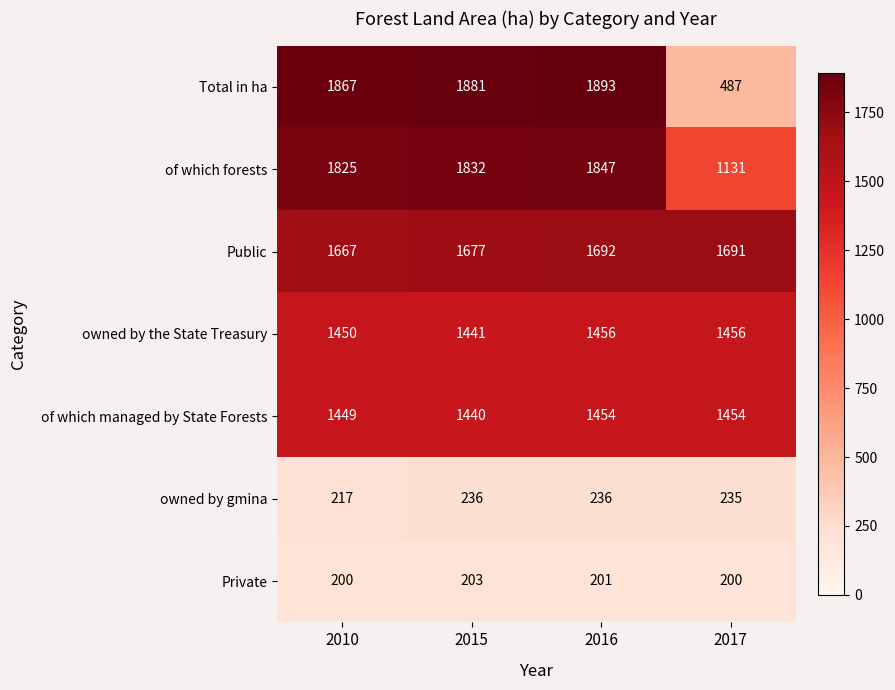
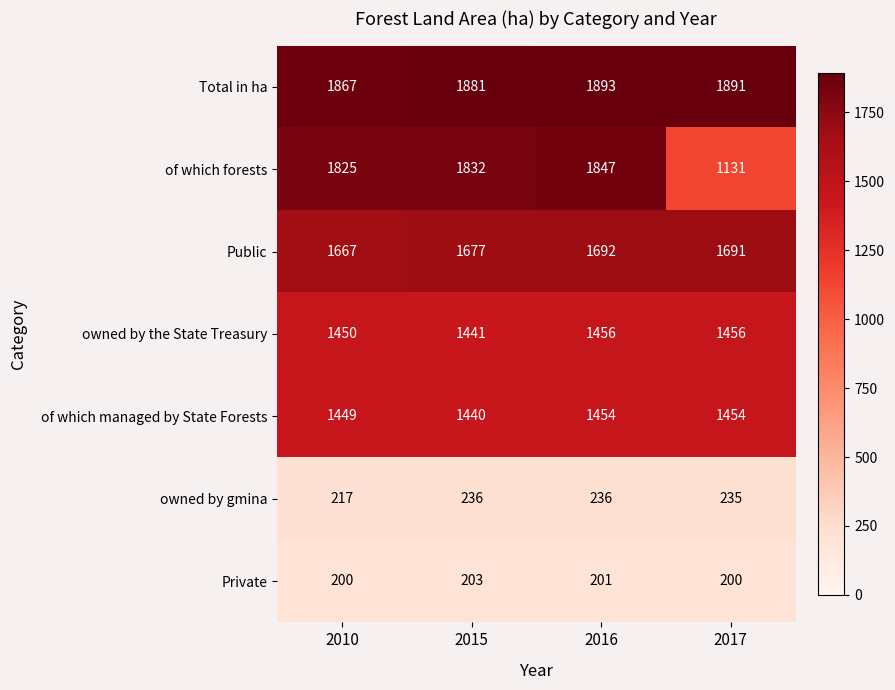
Total in ha, 2017: 487 -> 1891
